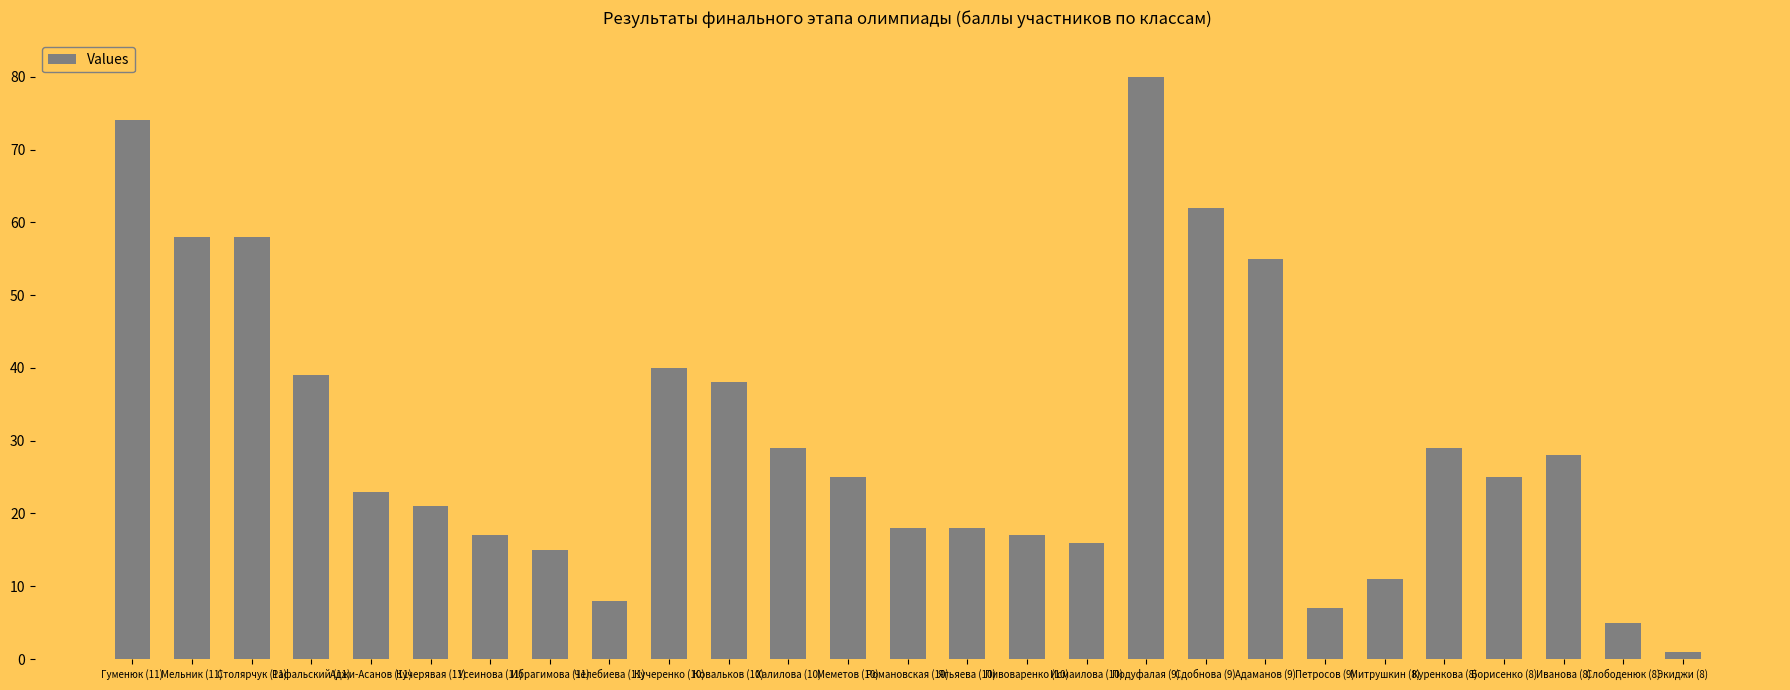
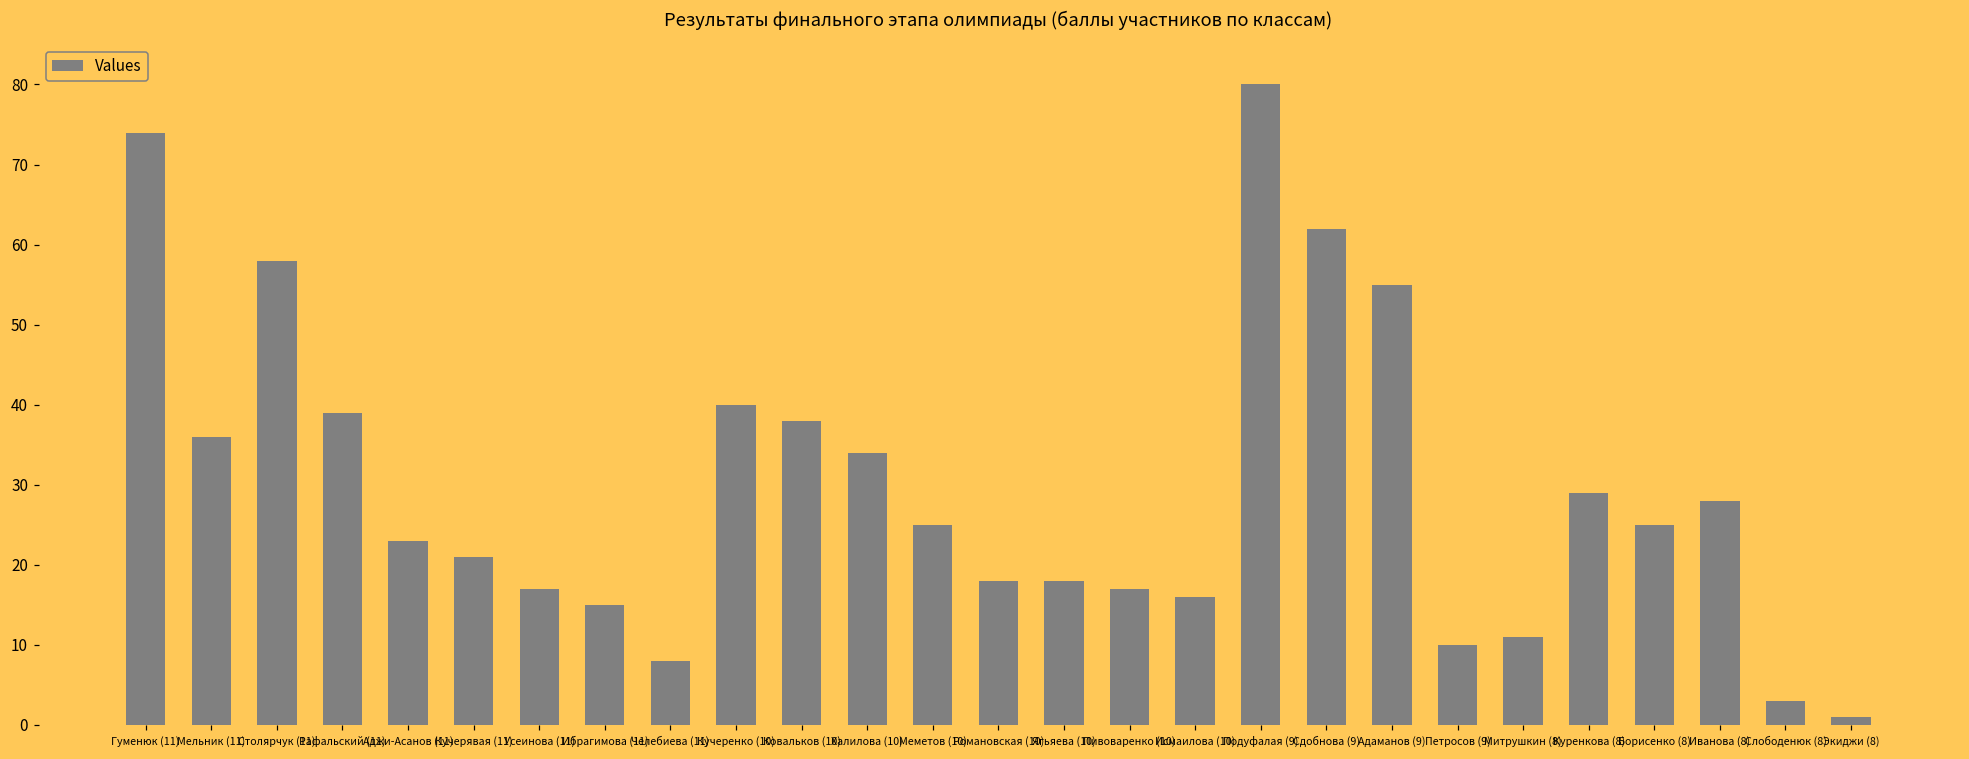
Мельник (11): 58 -> 36
Халилова (10): 29 -> 34
Петросов (9): 7 -> 10
Слободенюк (8): 5 -> 3
